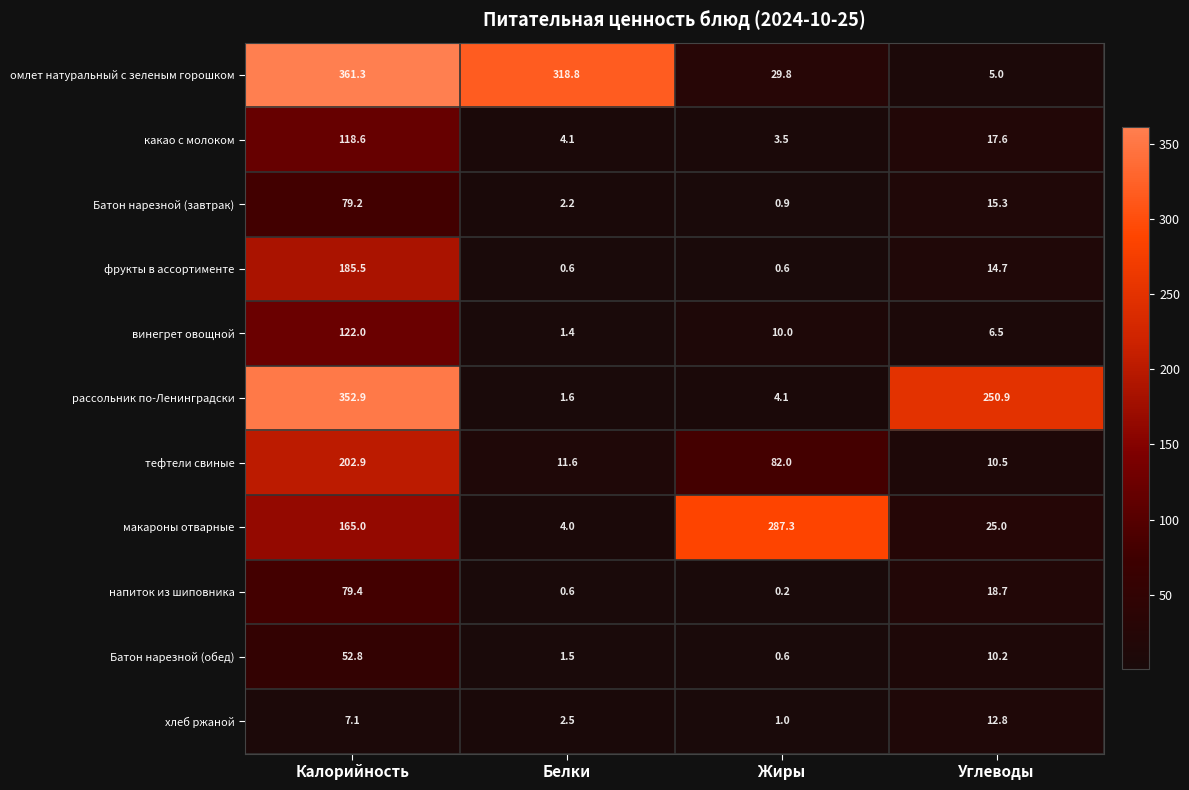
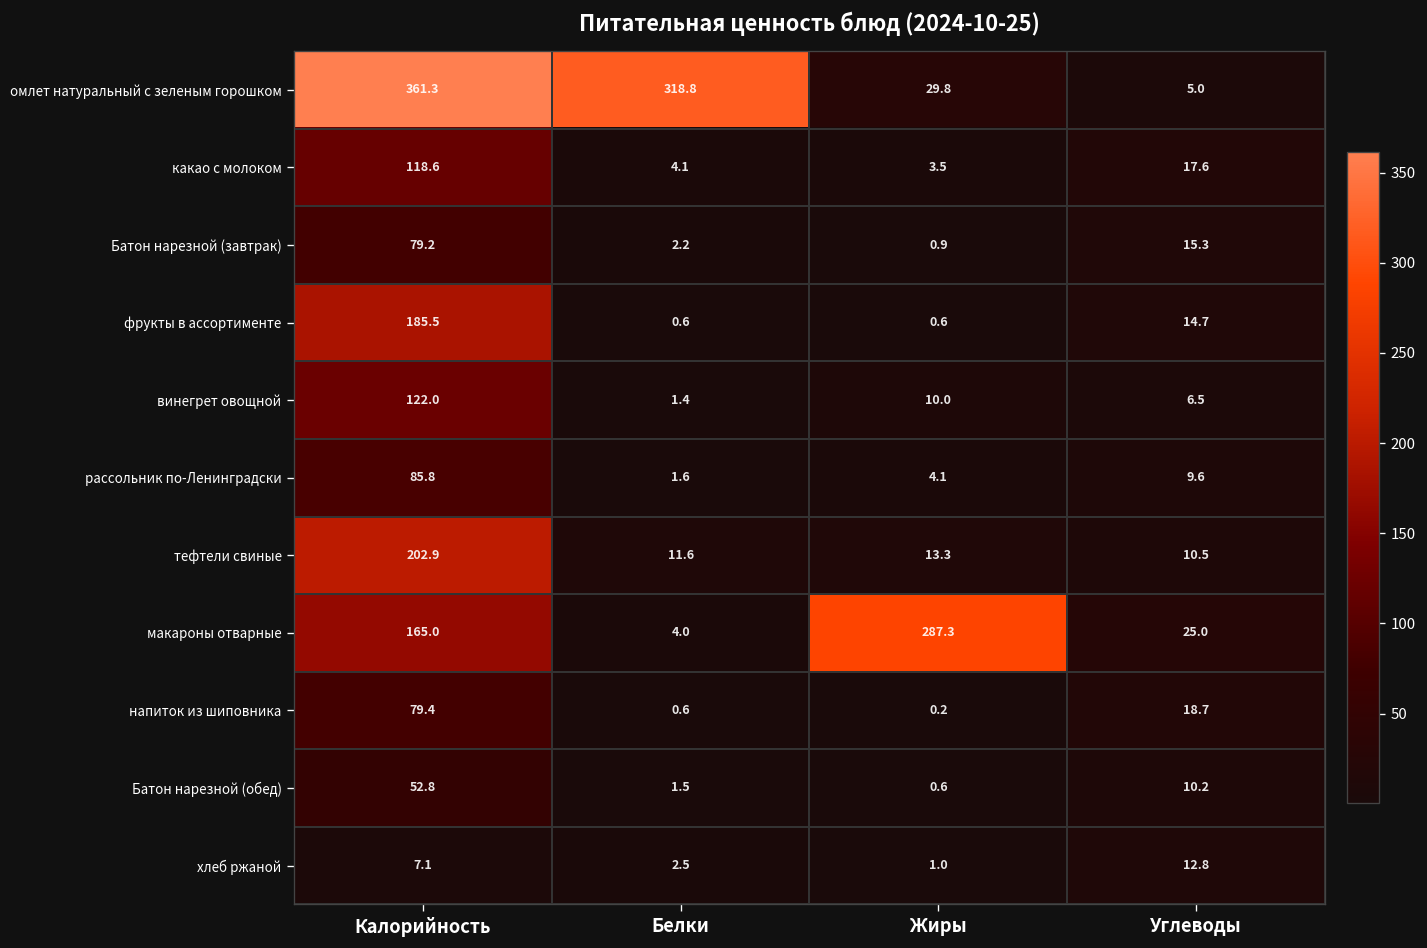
рассольник по-Ленинградски, Калорийность: 352.9 -> 85.8
рассольник по-Ленинградски, Углеводы: 250.9 -> 9.6
тефтели свиные, Жиры: 82.0 -> 13.3
